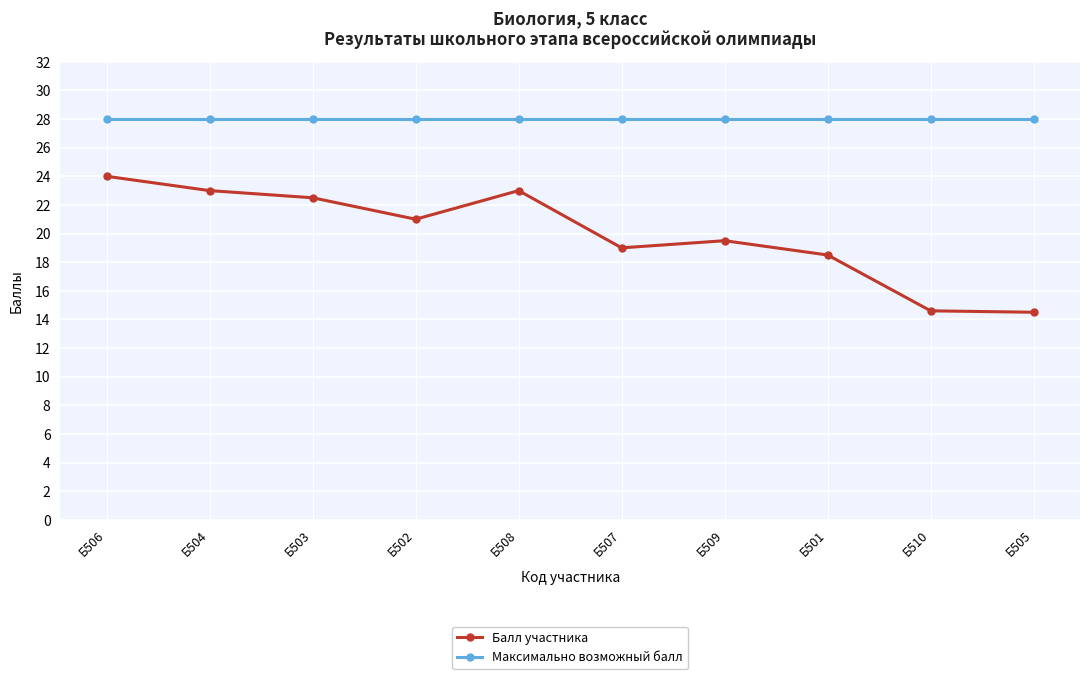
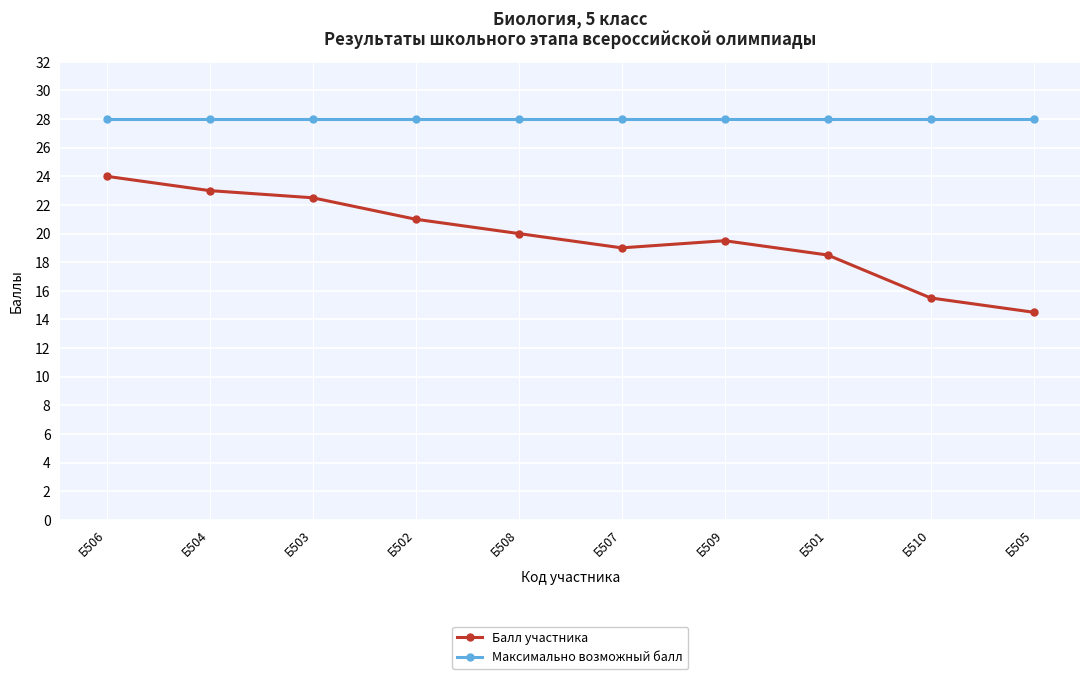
Балл участника, Б508: 23 -> 20
Балл участника, Б510: 14.6 -> 15.5
